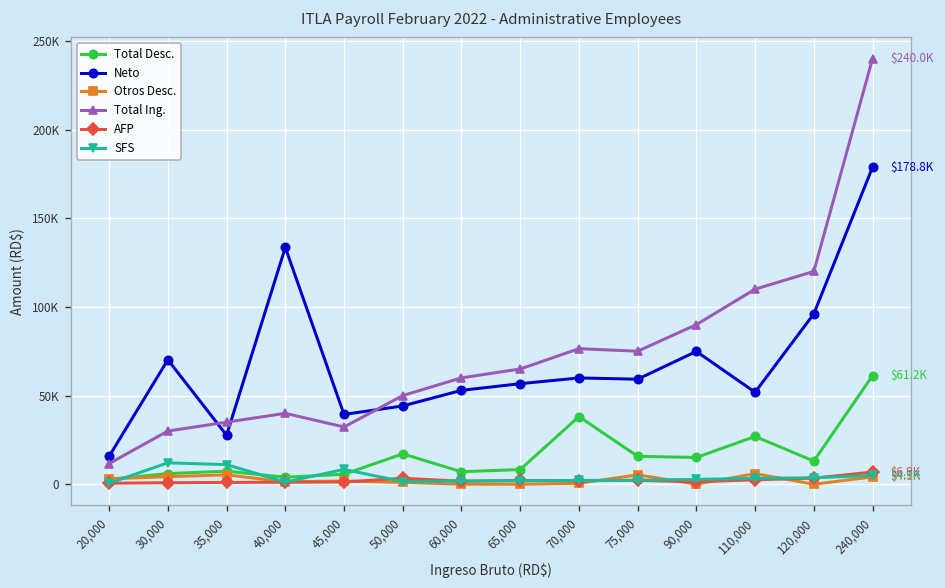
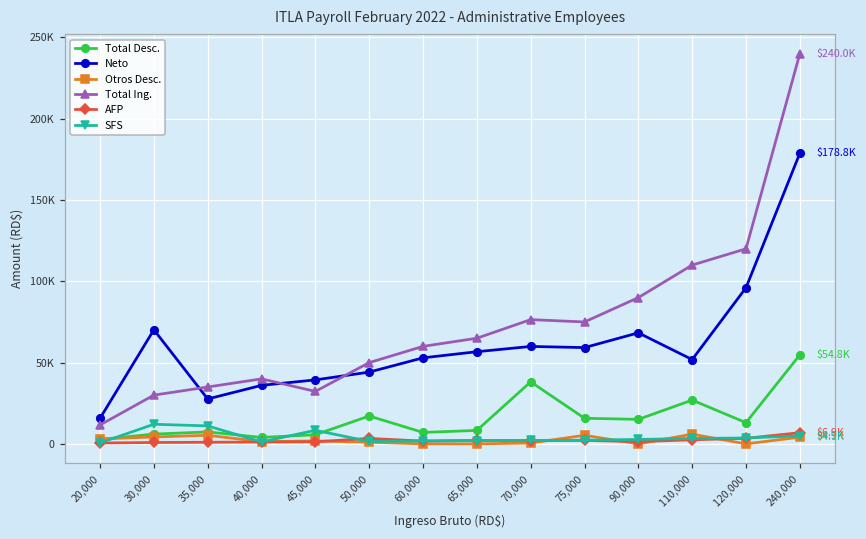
Neto, 40,000: 134000 -> 36000
Neto, 90,000: 75000 -> 68000
Total Desc., 240,000: $61.2K -> $54.8K
